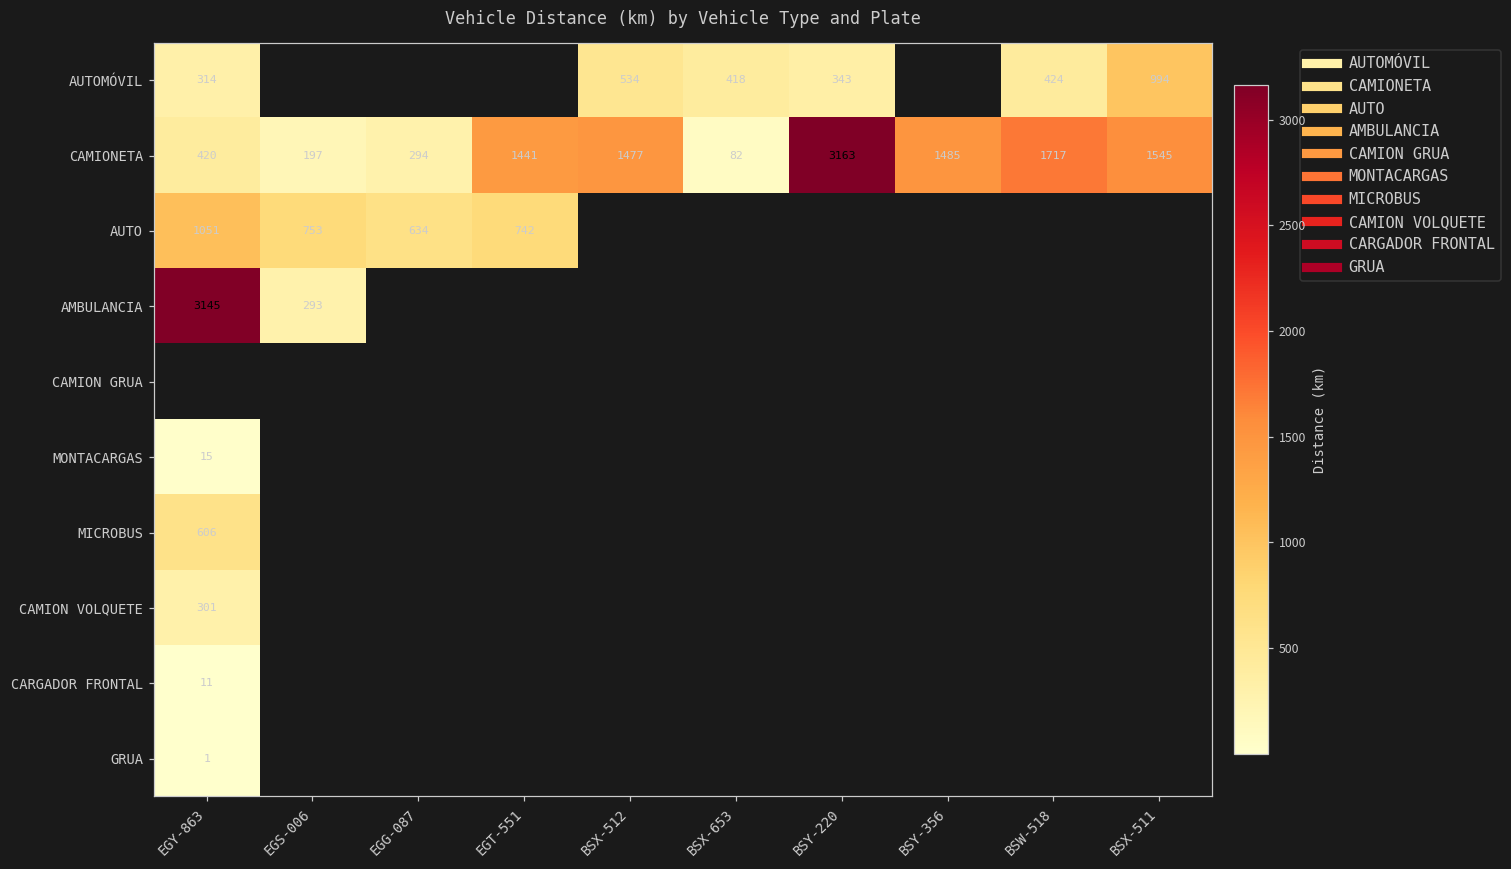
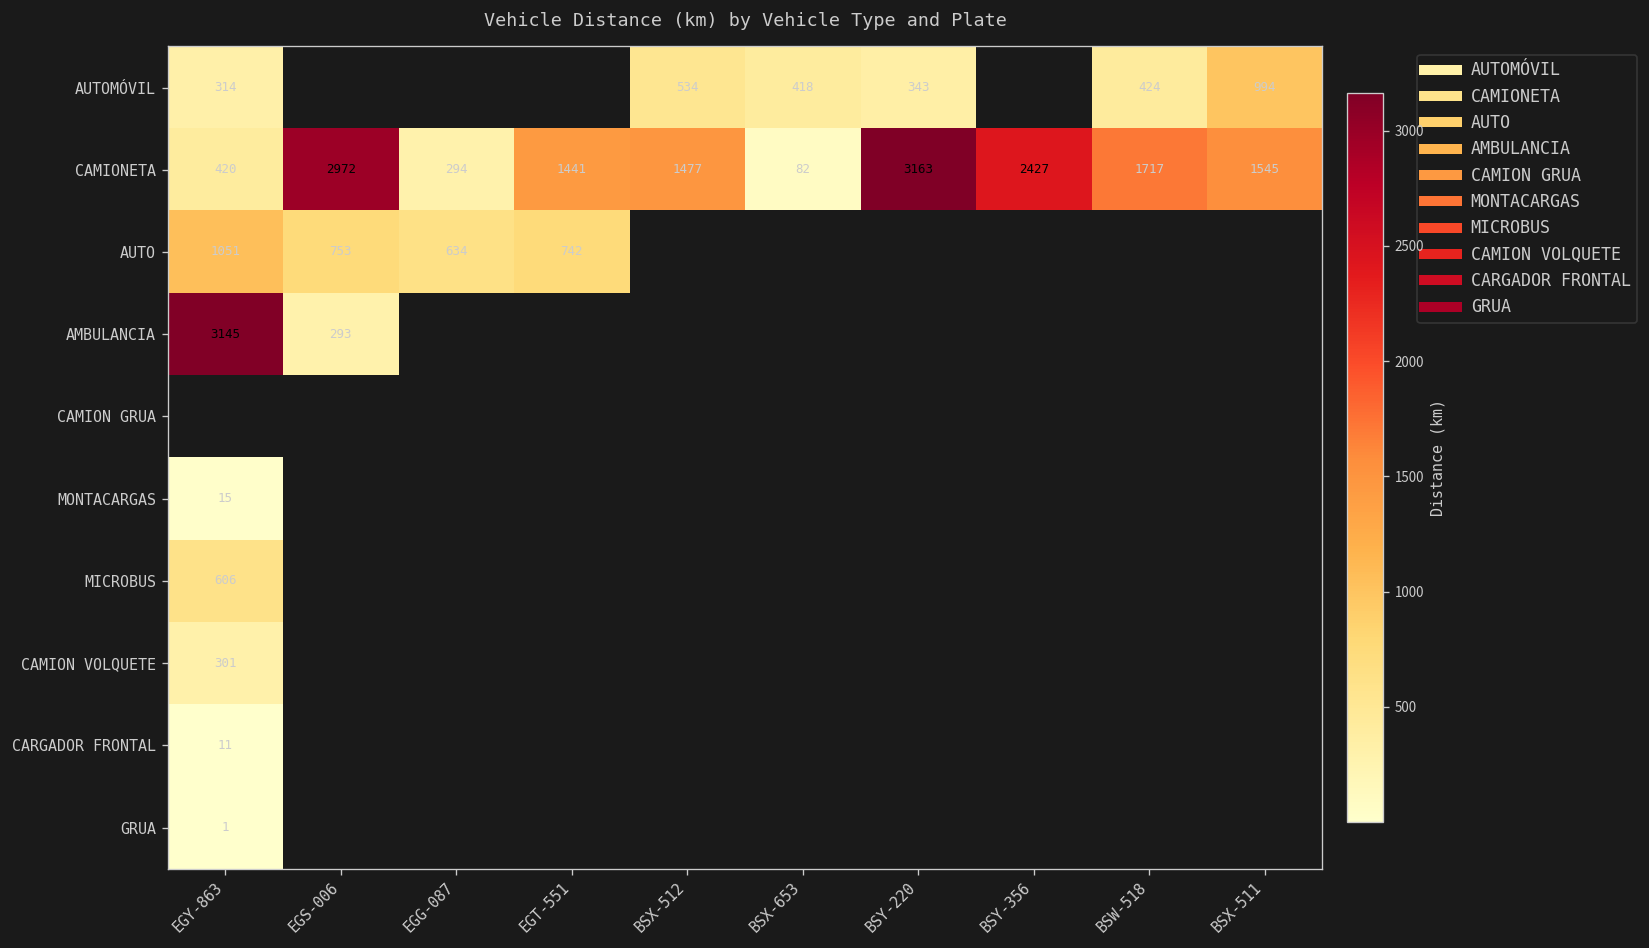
CAMIONETA, EGS-006: 197 -> 2972
CAMIONETA, BSY-356: 1485 -> 2427
